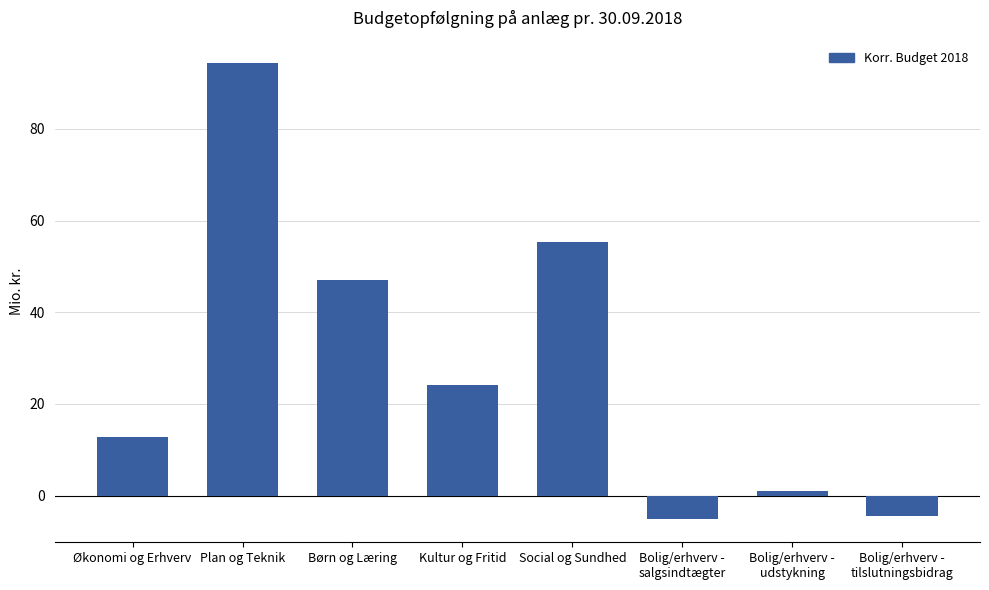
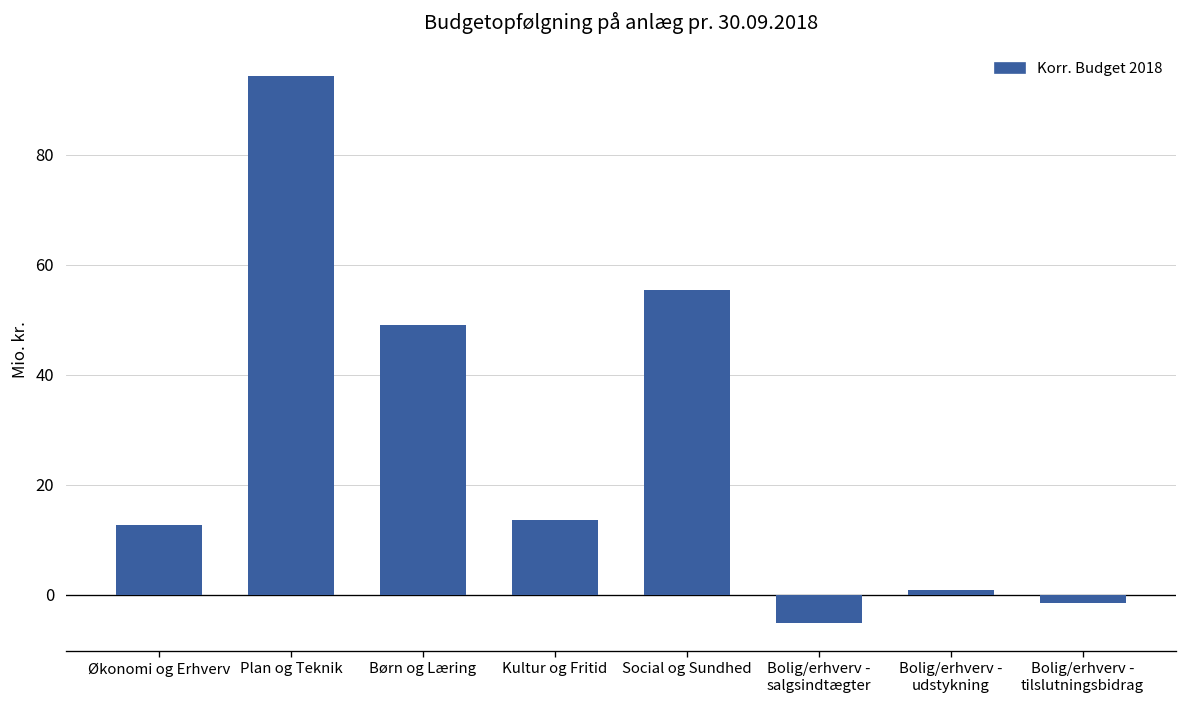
Børn og Læring: 47 -> 49
Kultur og Fritid: 24 -> 14
Bolig/erhverv - tilslutningsbidrag: -4 -> -2
